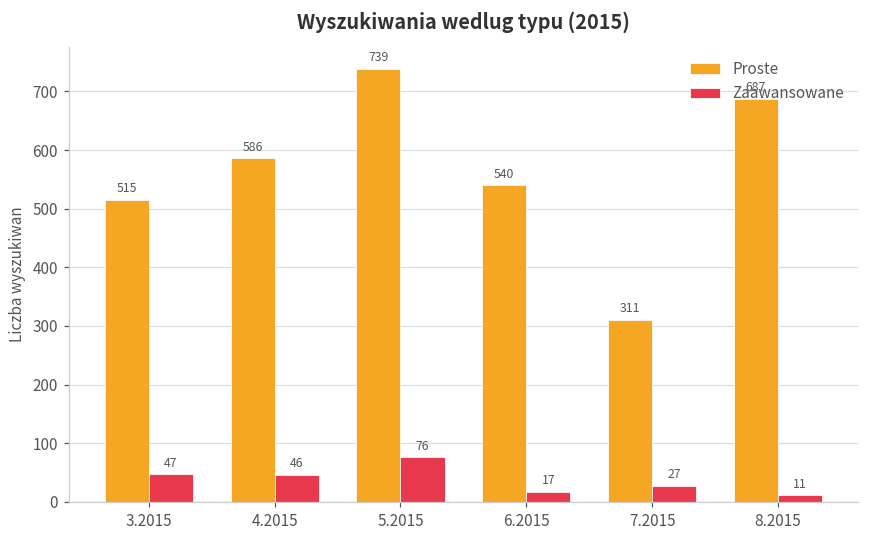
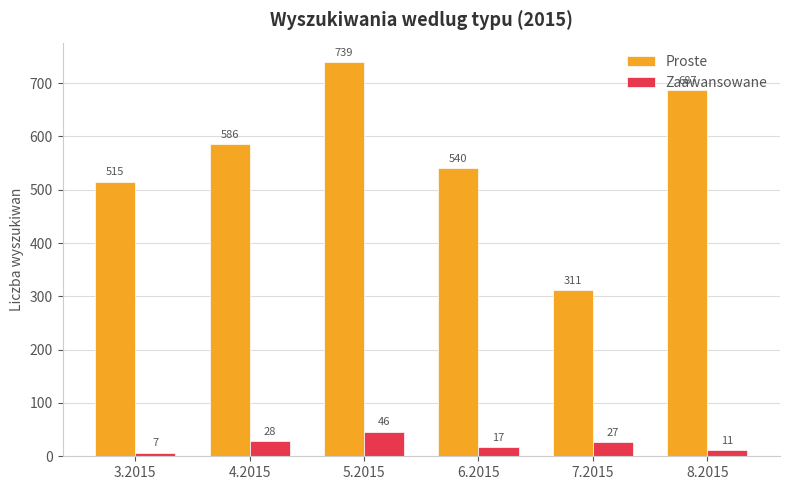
Zaawansowane, 3.2015: 47 -> 7
Zaawansowane, 4.2015: 46 -> 28
Zaawansowane, 5.2015: 76 -> 46
